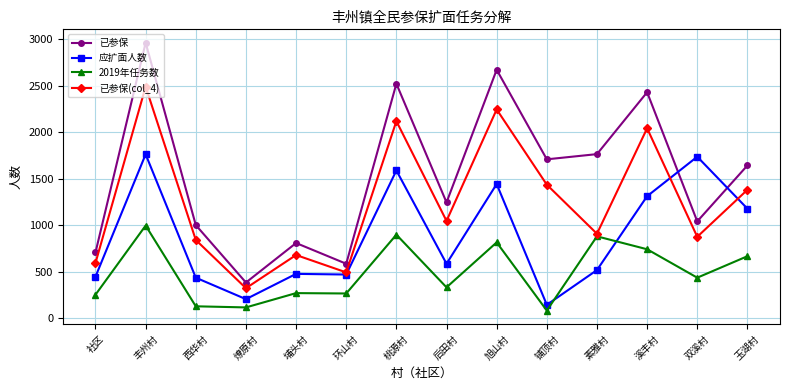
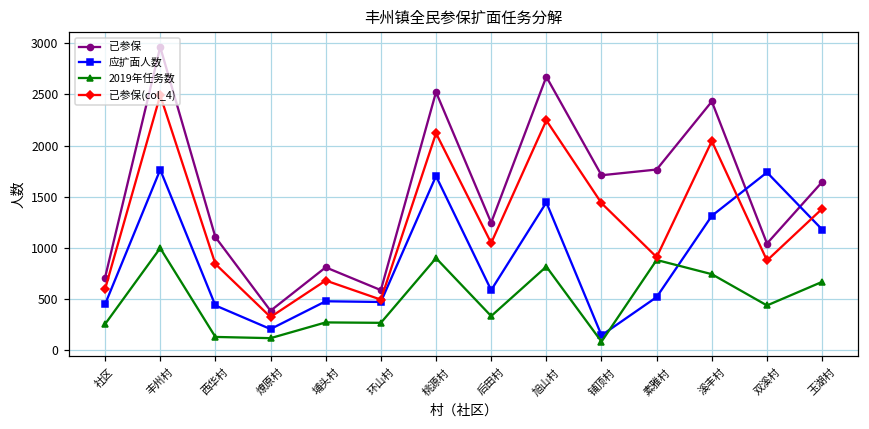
已参保, 西华村: 1000 -> 1100
应扩面人数, 桃源村: 1600 -> 1700
